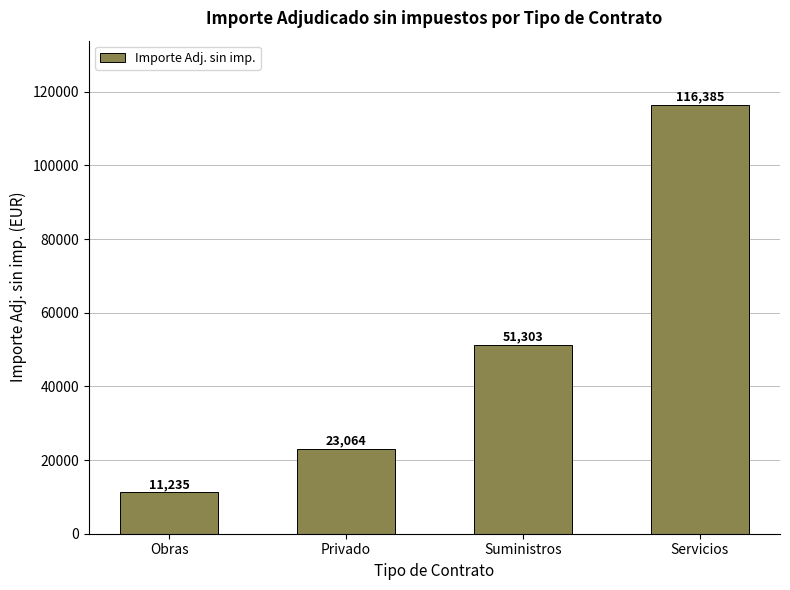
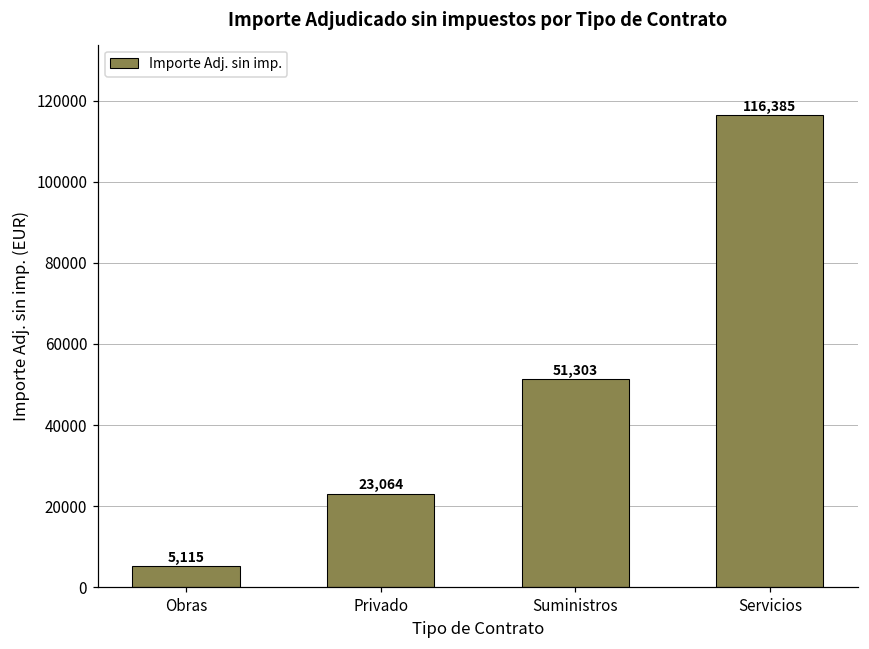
Obras: 11,235 -> 5,115
